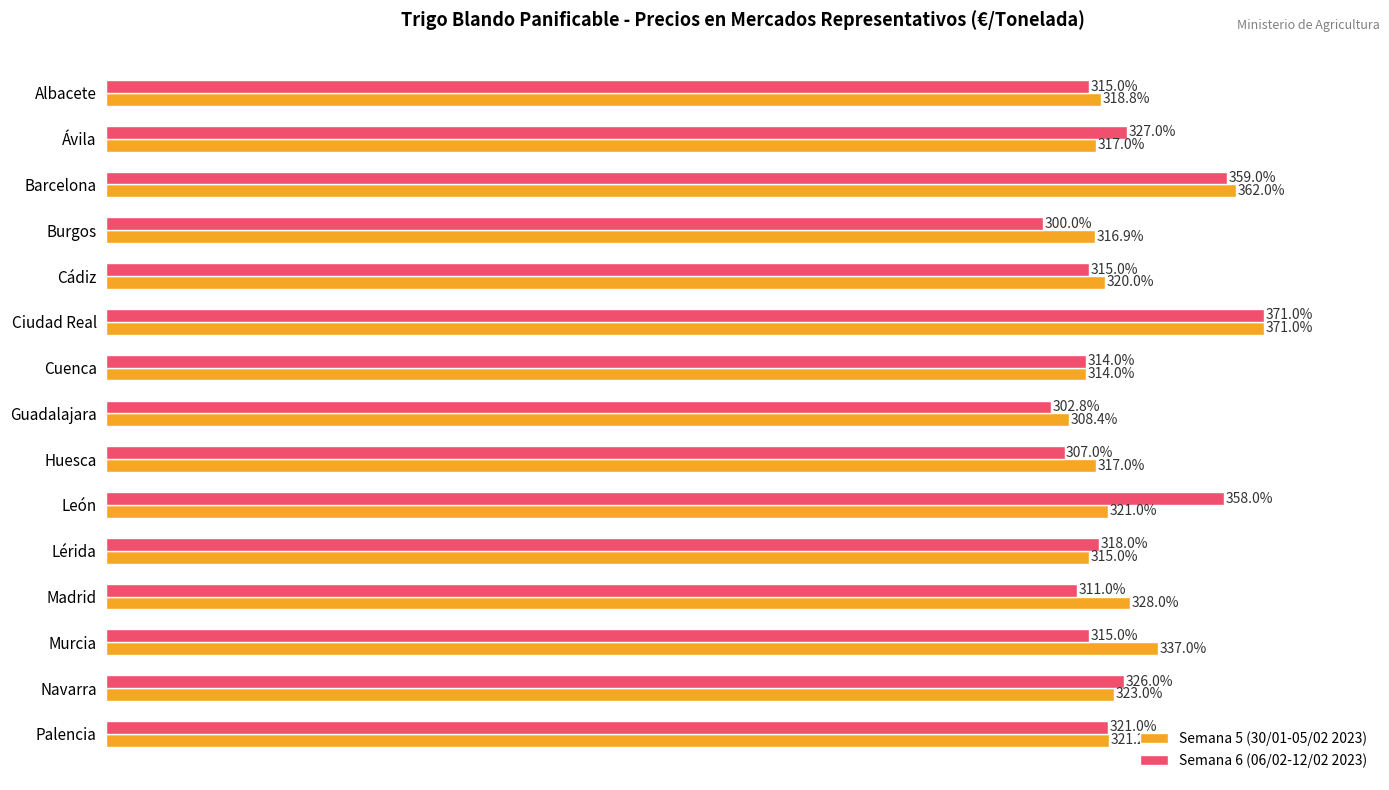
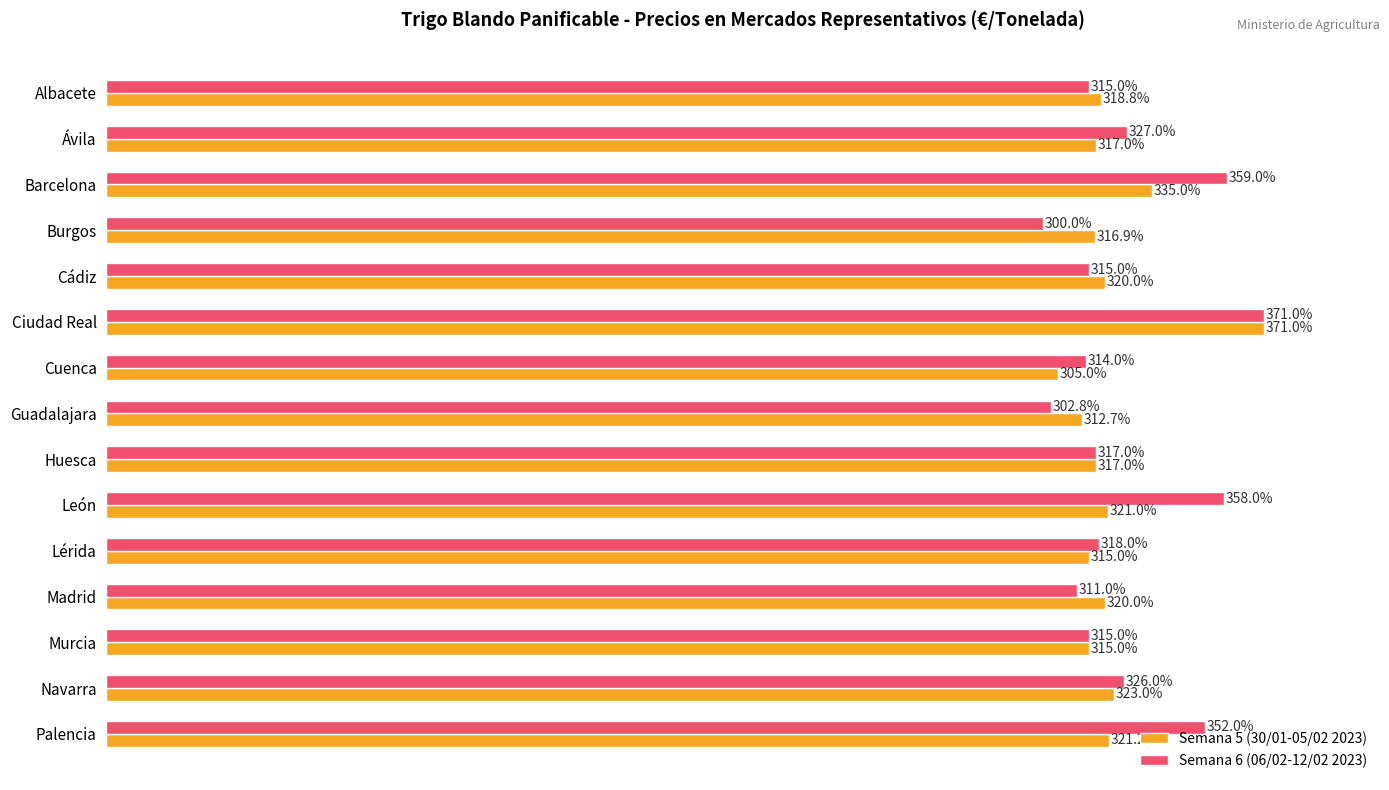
Semana 5 (30/01-05/02 2023), Barcelona: 362.0% -> 335.0%
Semana 5 (30/01-05/02 2023), Cuenca: 314.0% -> 305.0%
Semana 5 (30/01-05/02 2023), Guadalajara: 308.4% -> 312.7%
Semana 6 (06/02-12/02 2023), Huesca: 307.0% -> 317.0%
Semana 5 (30/01-05/02 2023), Madrid: 328.0% -> 320.0%
Semana 5 (30/01-05/02 2023), Murcia: 337.0% -> 315.0%
Semana 6 (06/02-12/02 2023), Palencia: 321.0% -> 352.0%
